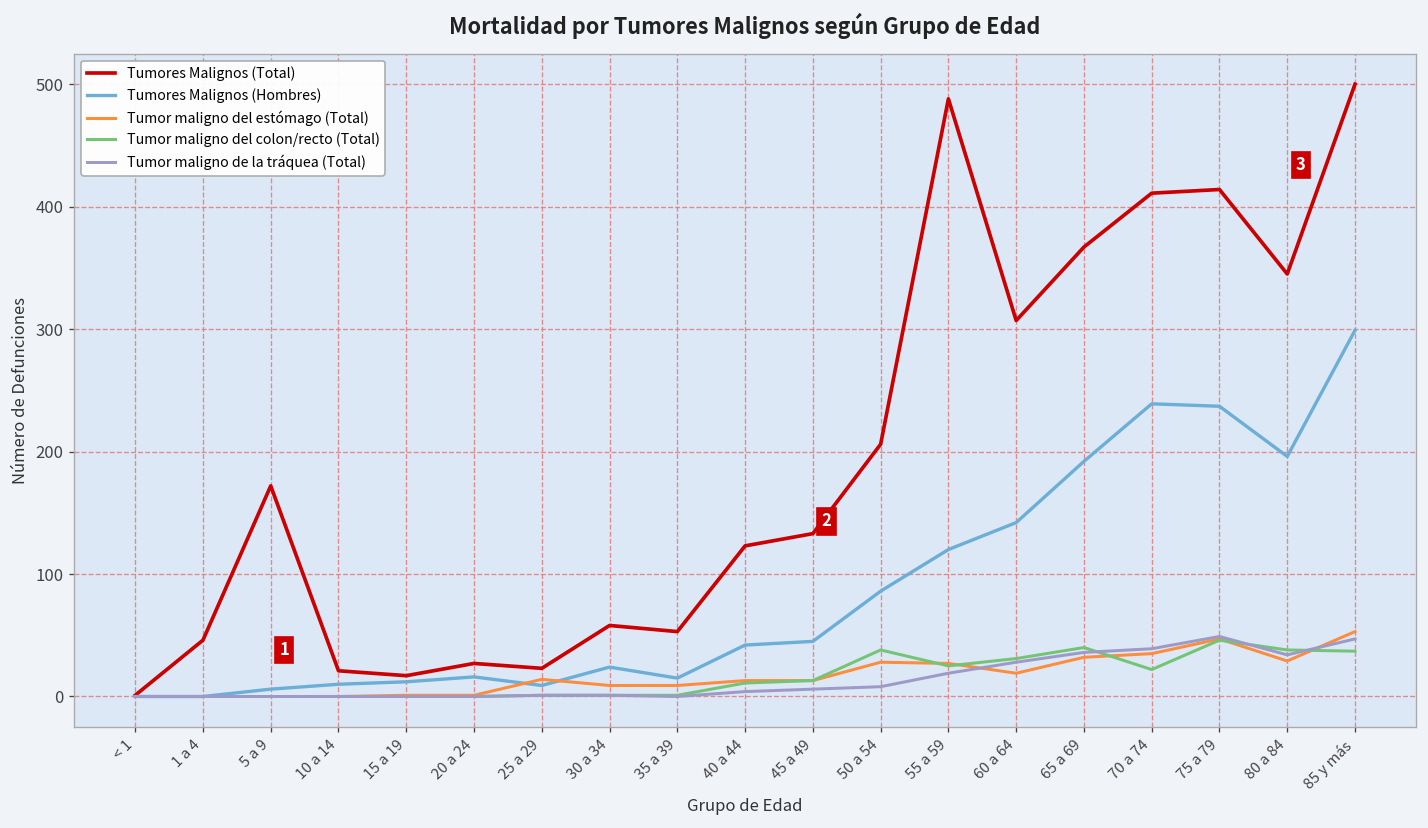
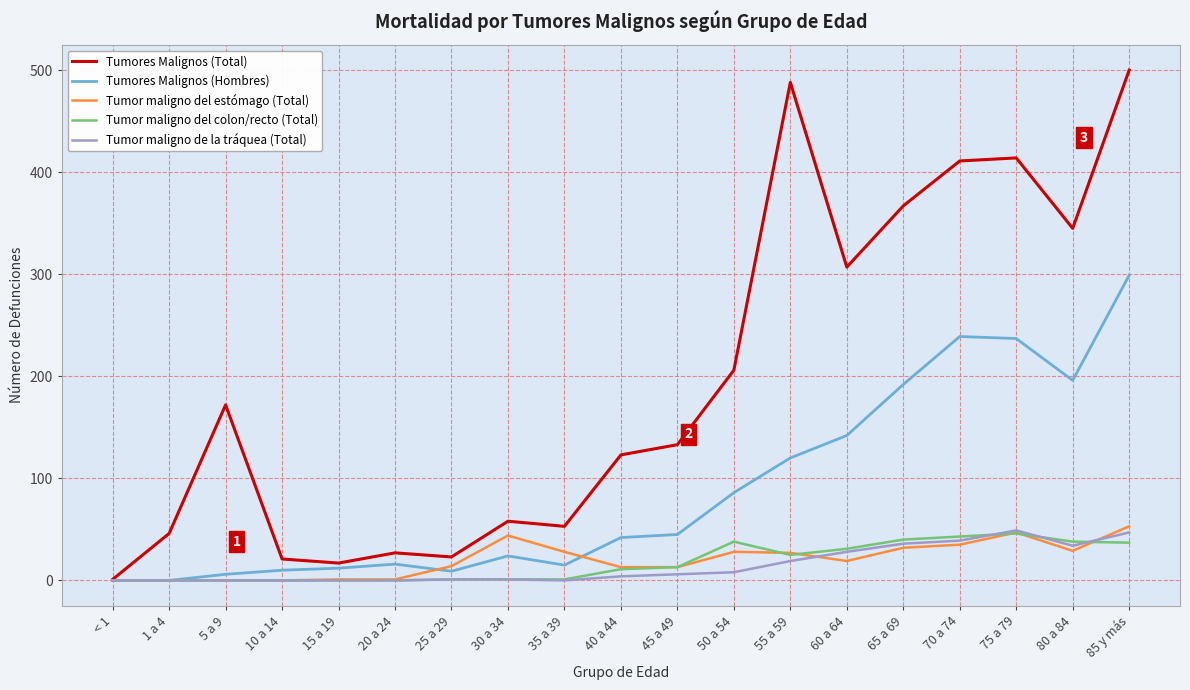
Tumor maligno del estómago (Total), 30 a 34: 9 -> 44
Tumor maligno del estómago (Total), 35 a 39: 9 -> 28
Tumor maligno del colon/recto (Total), 70 a 74: 22 -> 43
